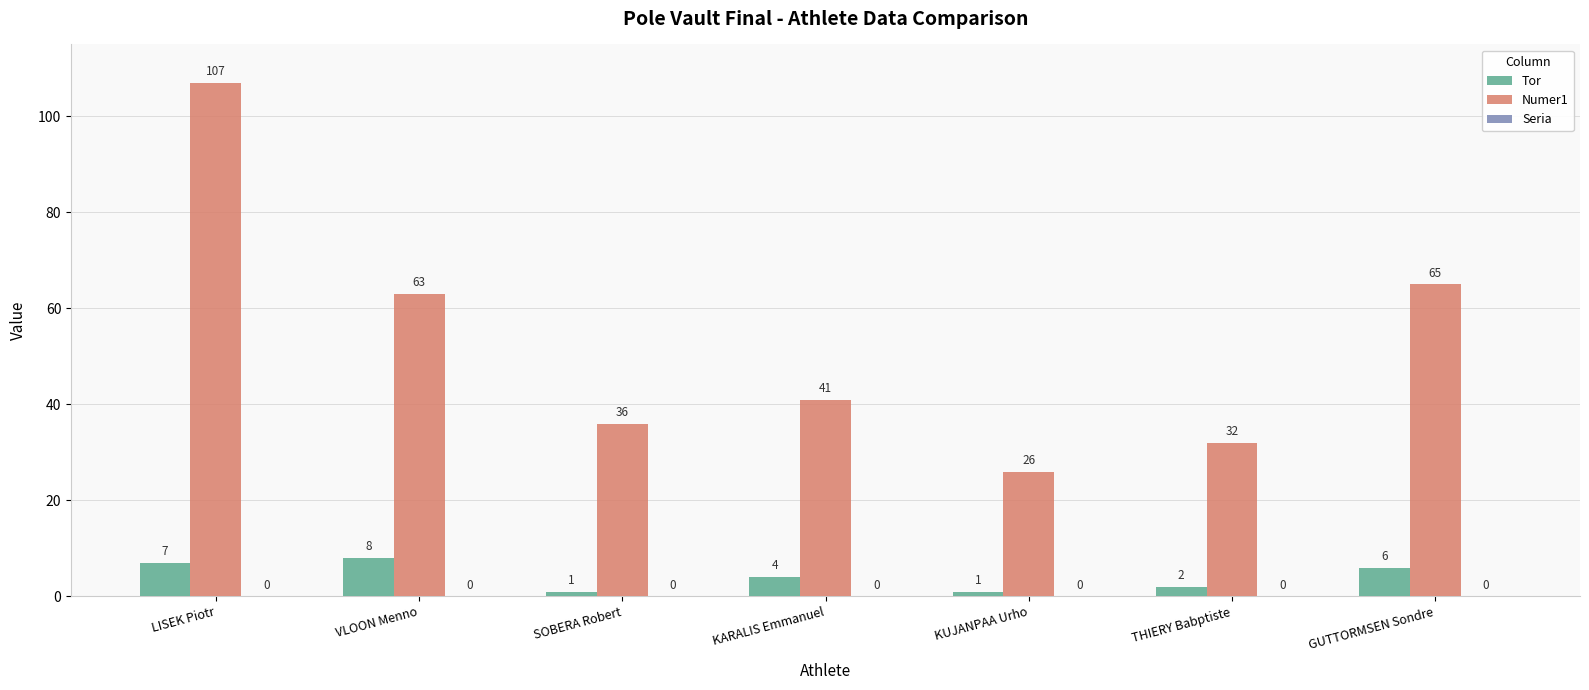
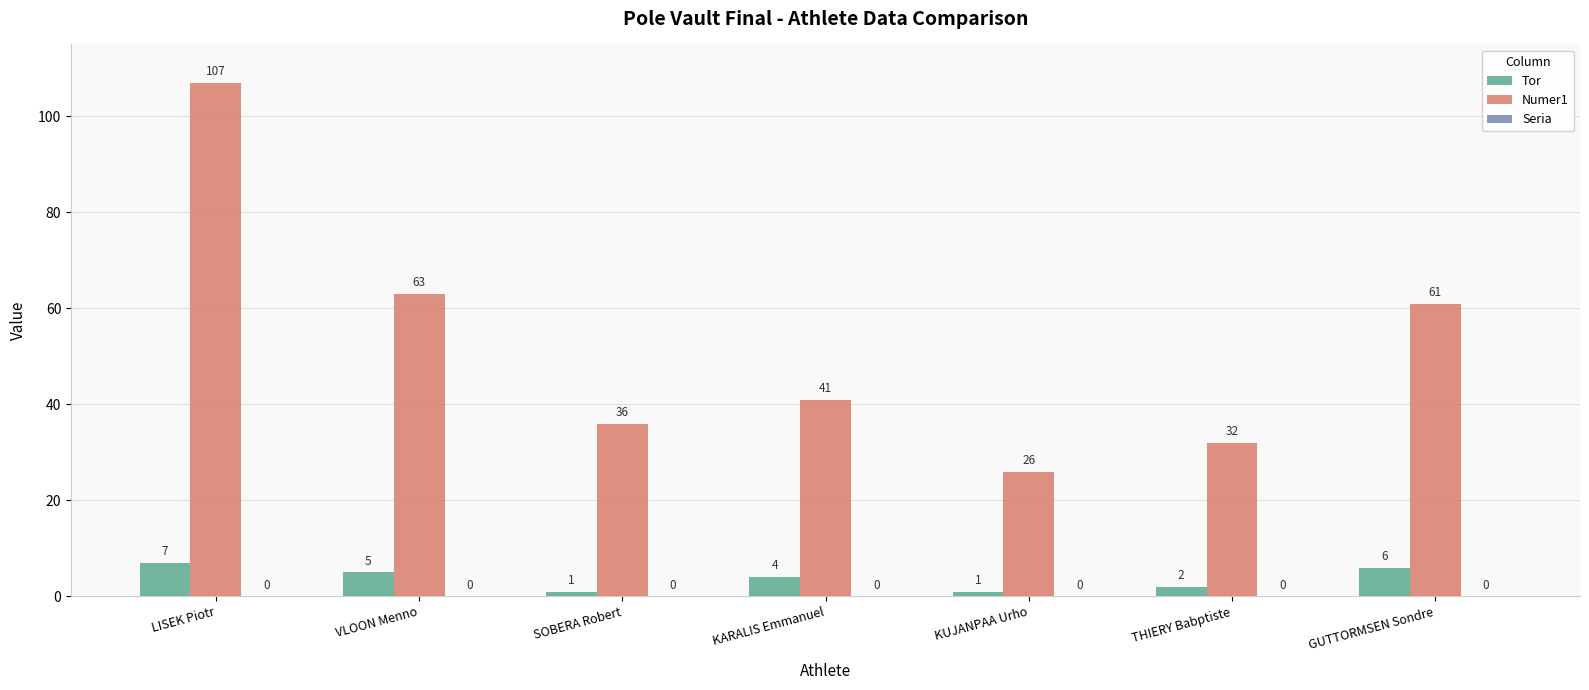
Tor, VLOON Menno: 8 -> 5
Numer1, GUTTORMSEN Sondre: 65 -> 61
